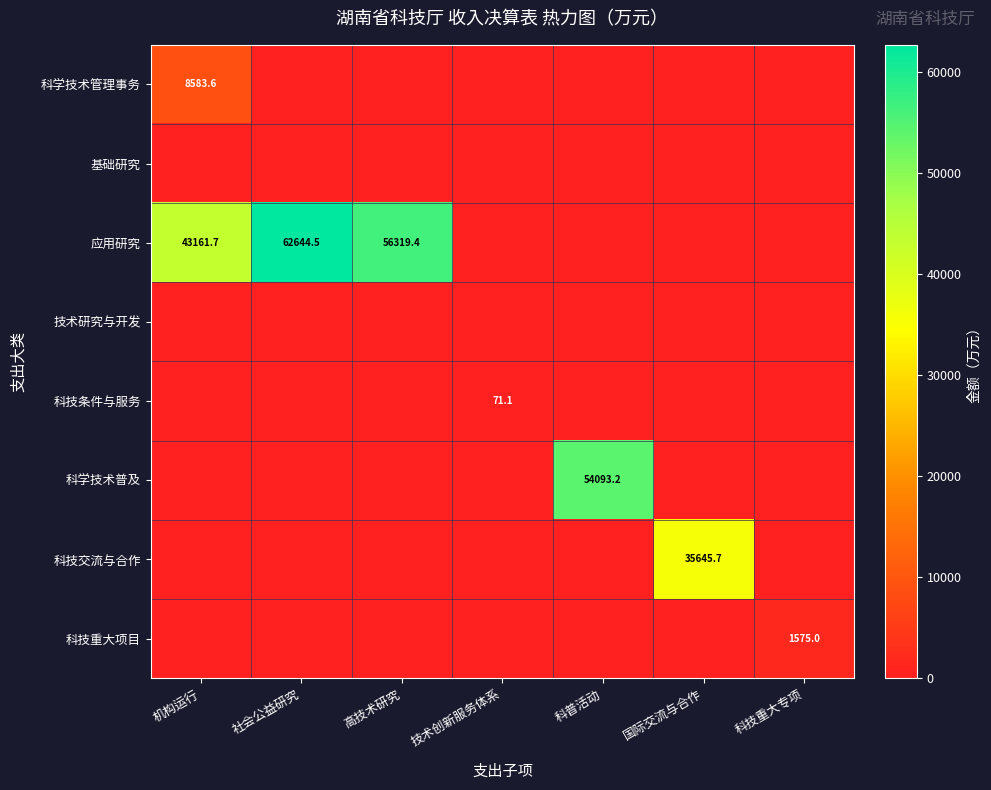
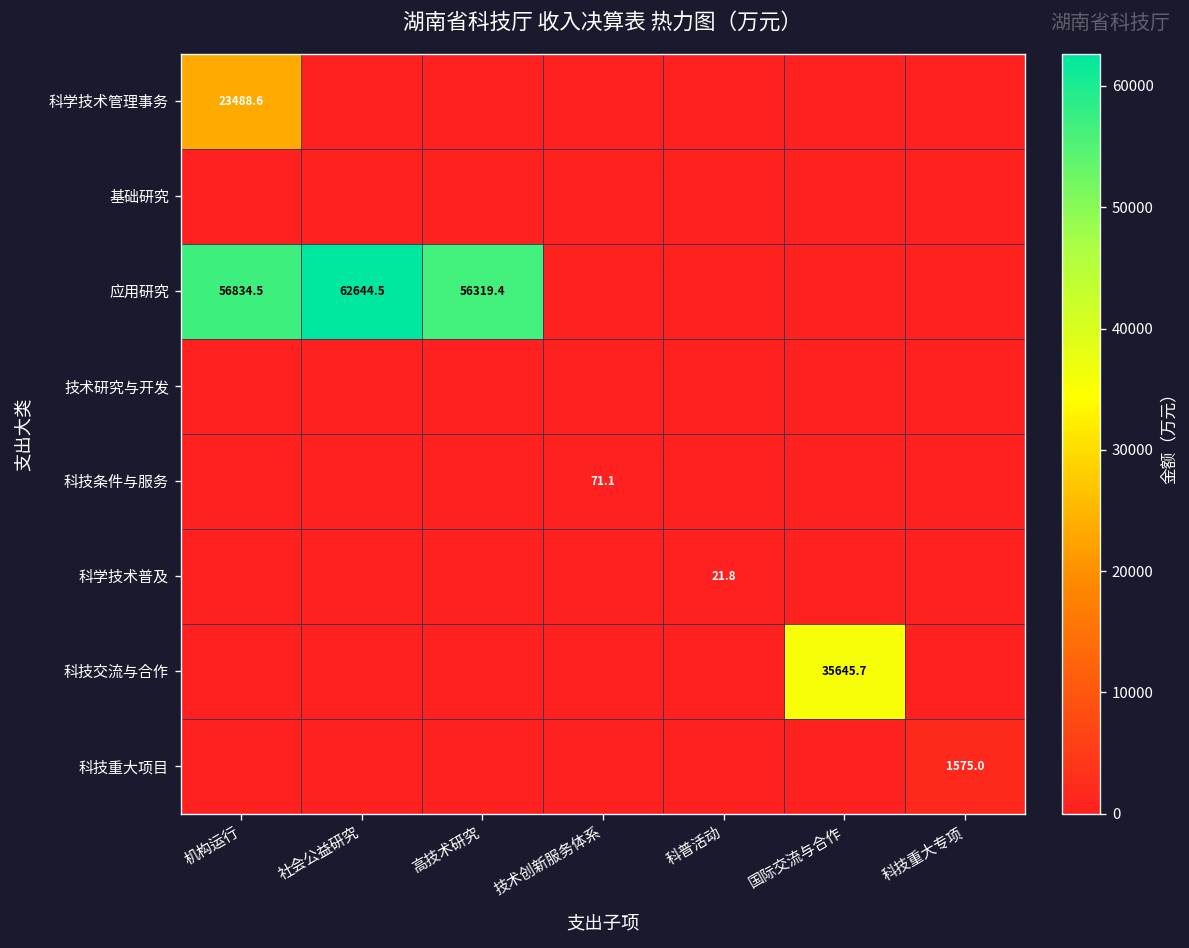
科学技术管理事务, 机构运行: 8583.6 -> 23488.6
应用研究, 机构运行: 43161.7 -> 56834.5
科学技术普及, 科普活动: 54093.2 -> 21.8
